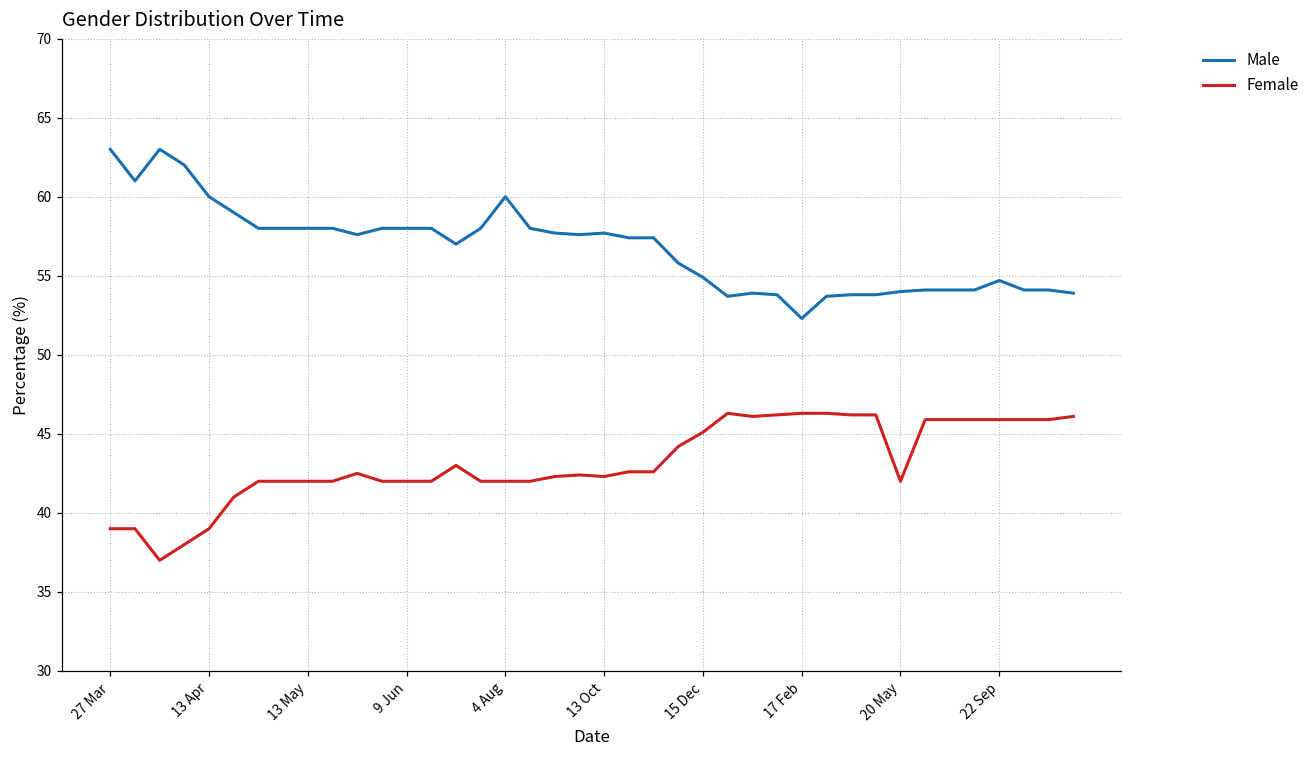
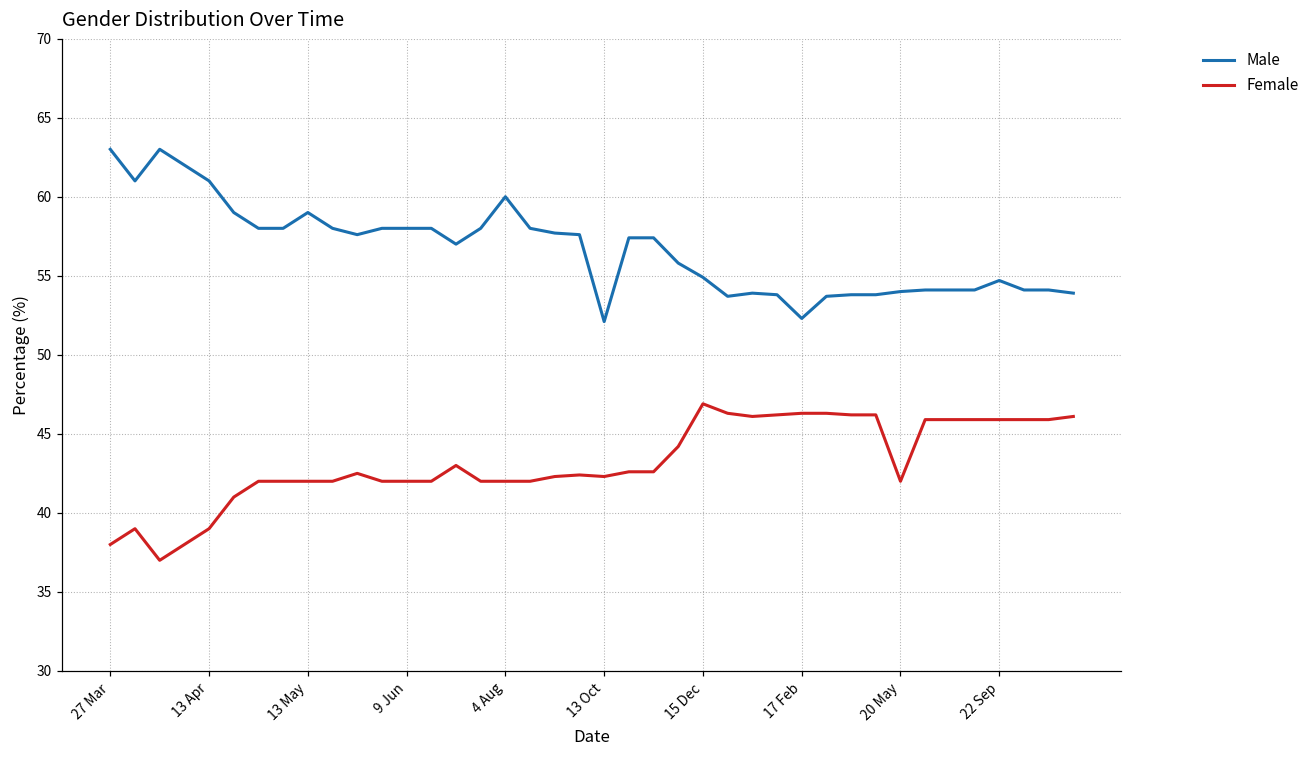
Female, 27 Mar: 39 -> 38
Male, 13 Apr: 60 -> 61
Male, 13 May: 58 -> 59
Male, 13 Oct: 57.7 -> 52.1
Female, 15 Dec: 45.1 -> 46.9
